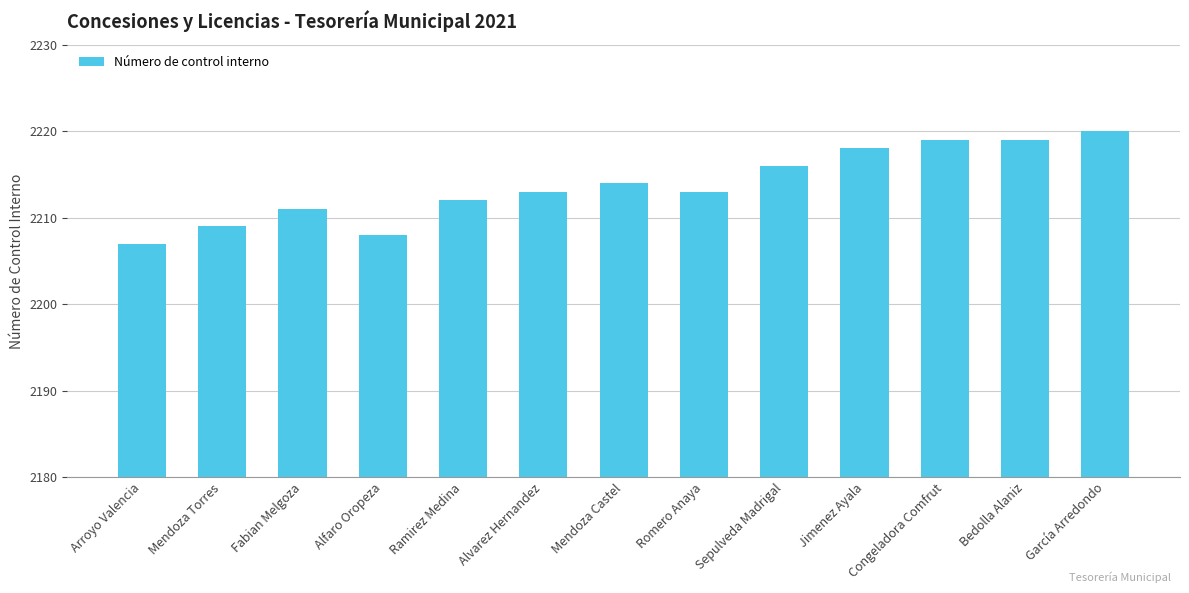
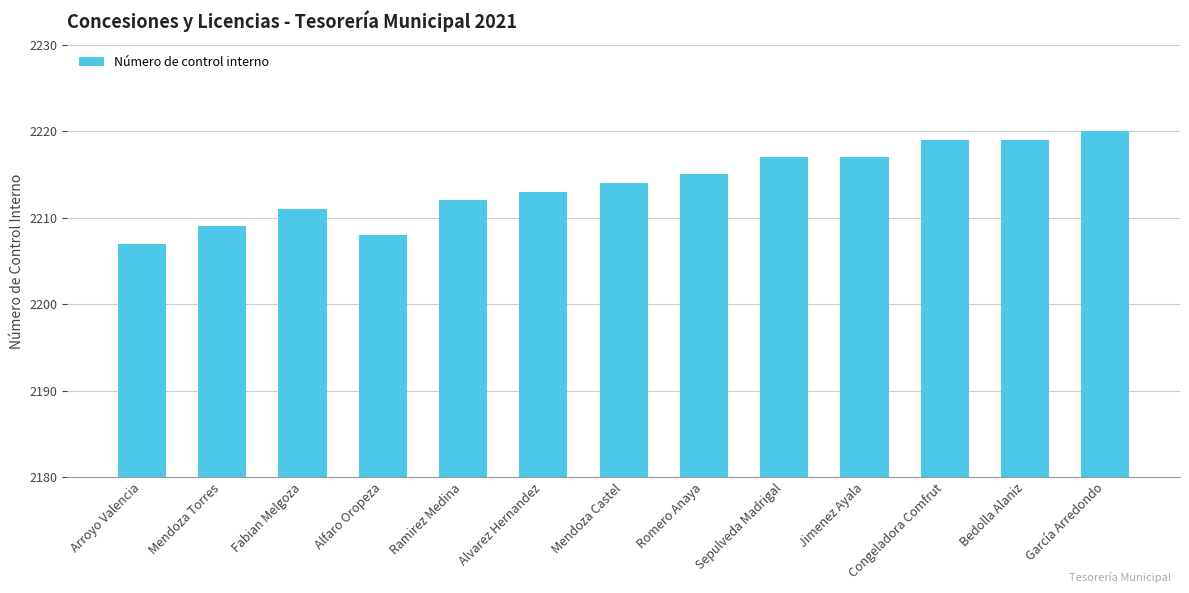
Romero Anaya: 2213 -> 2215
Sepulveda Madrigal: 2216 -> 2217
Jimenez Ayala: 2218 -> 2217
